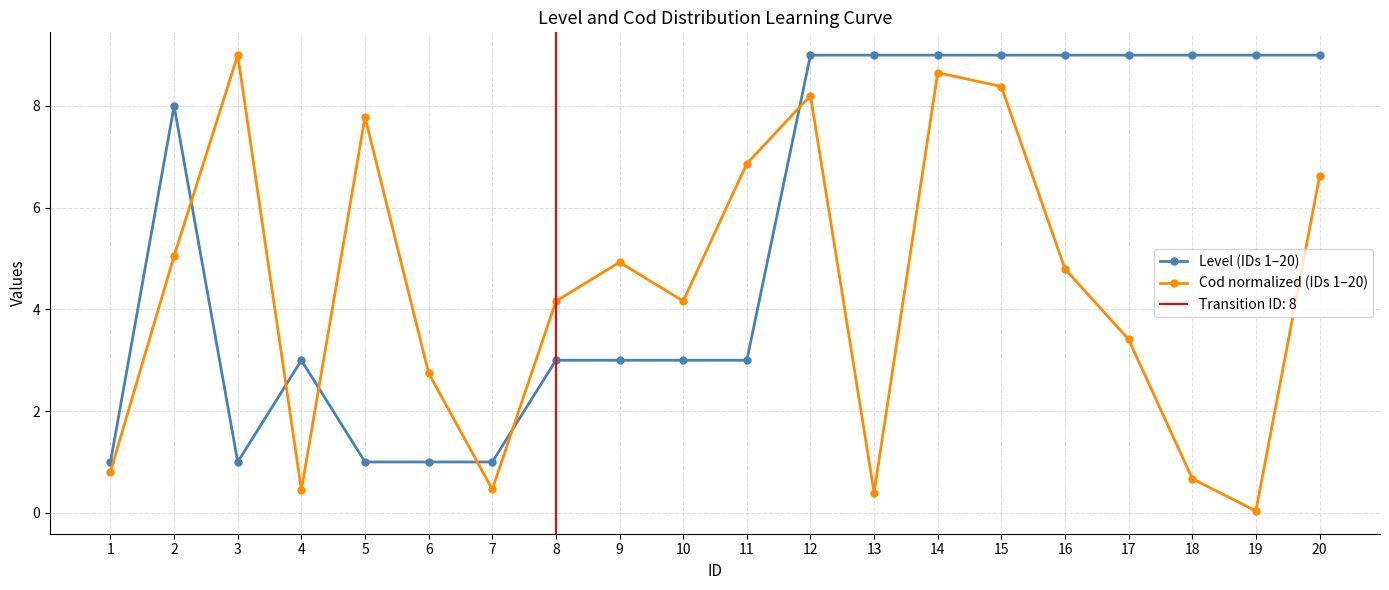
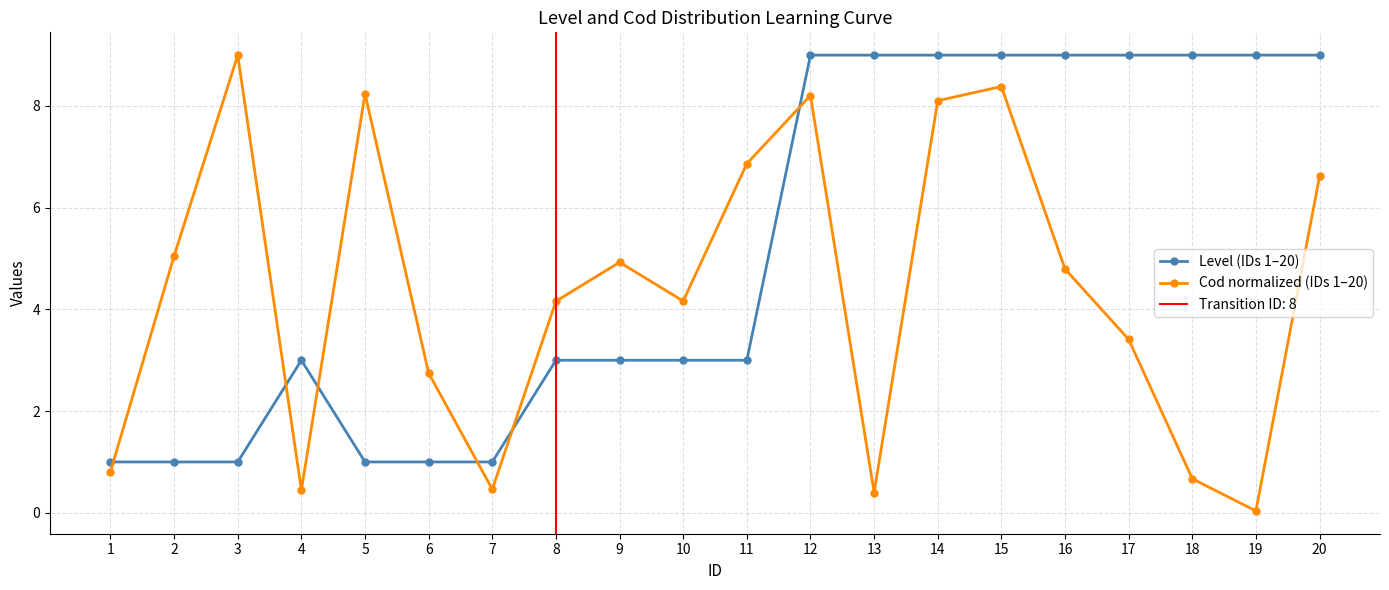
Level (IDs 1–20), 2: 8 -> 1
Cod normalized (IDs 1–20), 5: 7.8 -> 8.2
Cod normalized (IDs 1–20), 14: 8.7 -> 8.1
